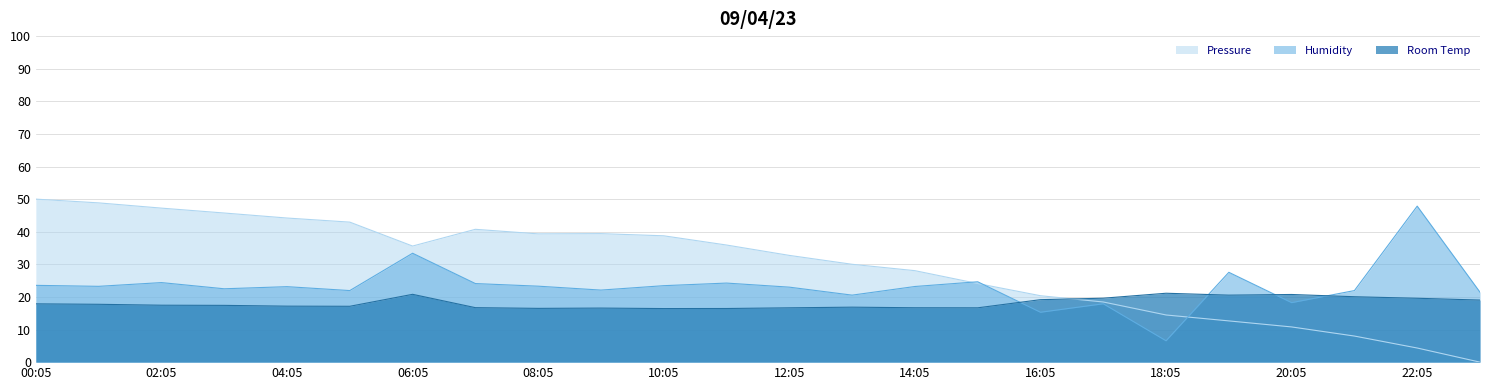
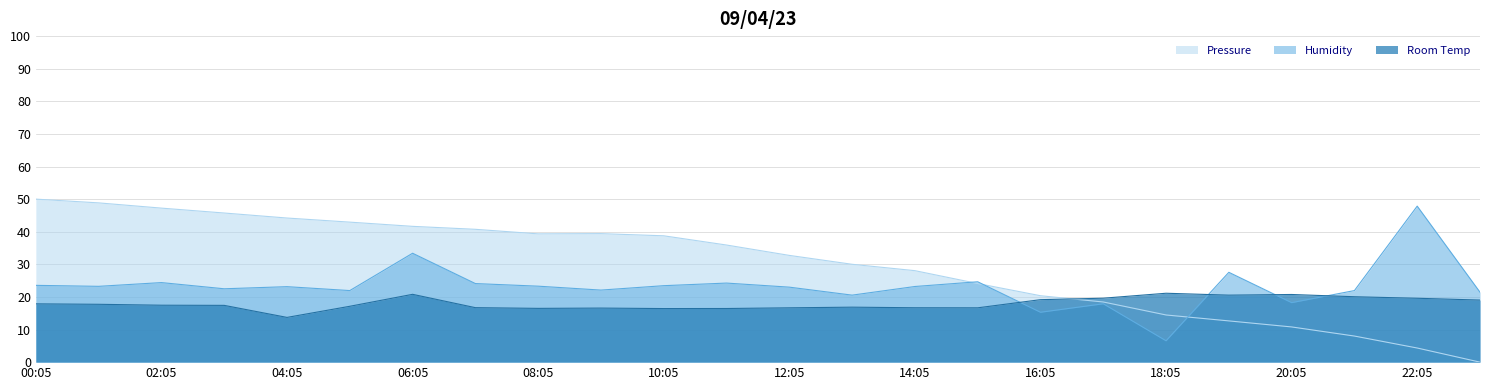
Room Temp, 04:05: 17 -> 14
Pressure, 06:05: 36 -> 42
